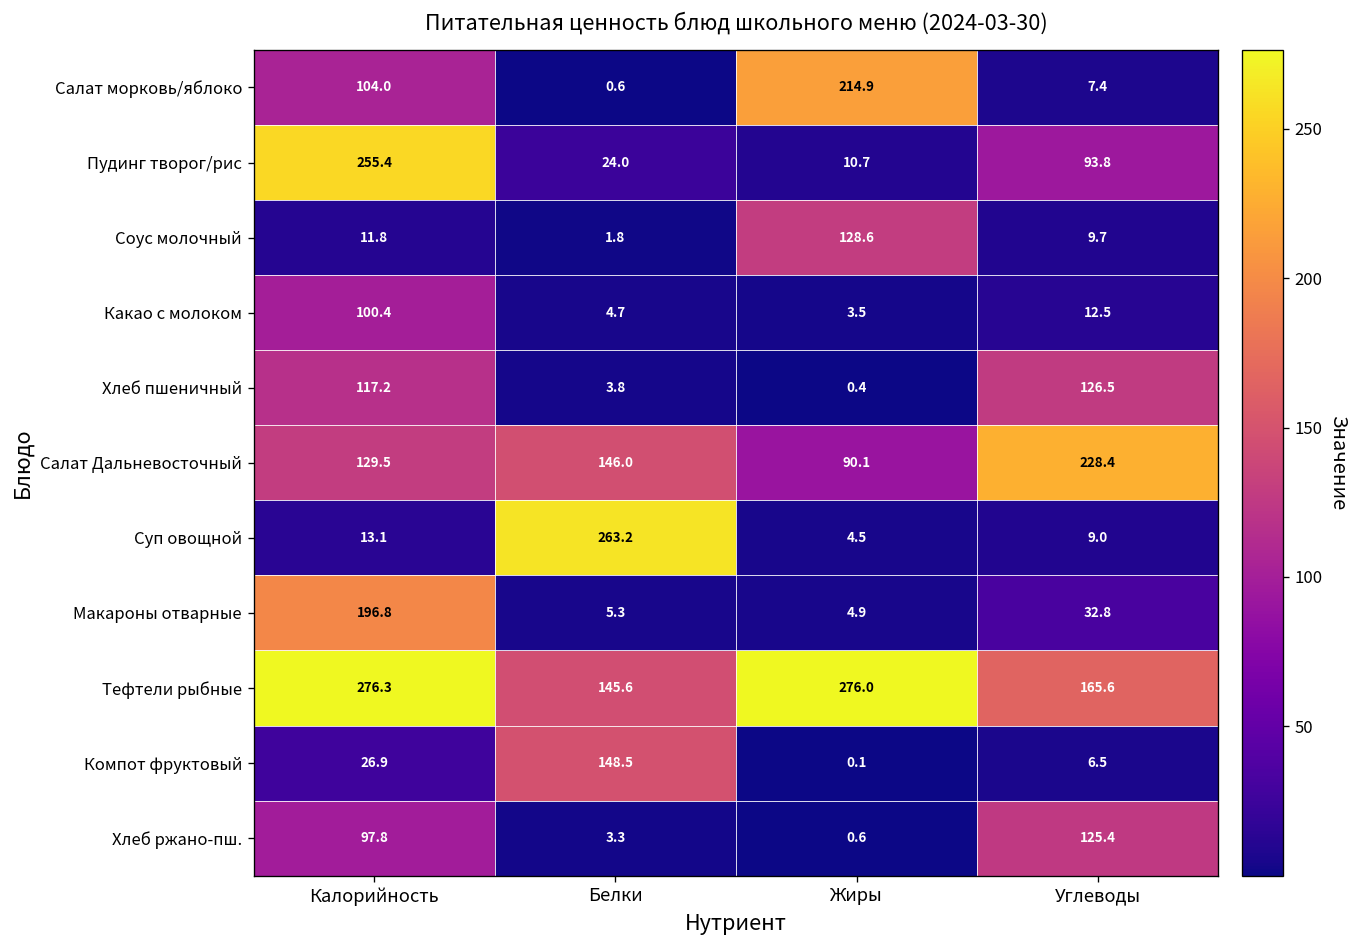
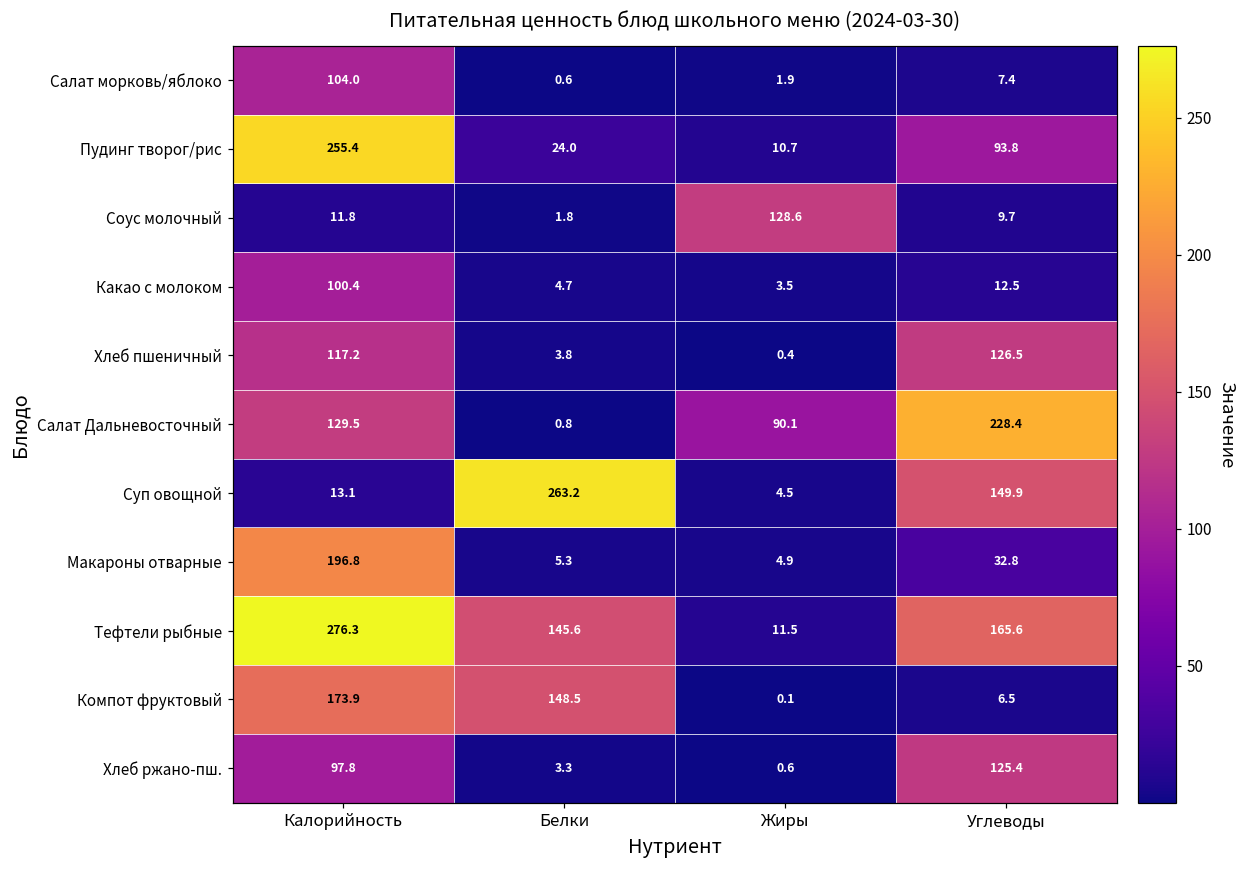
Салат морковь/яблоко, Жиры: 214.9 -> 1.9
Салат Дальневосточный, Белки: 146.0 -> 0.8
Суп овощной, Углеводы: 9.0 -> 149.9
Тефтели рыбные, Жиры: 276.0 -> 11.5
Компот фруктовый, Калорийность: 26.9 -> 173.9
